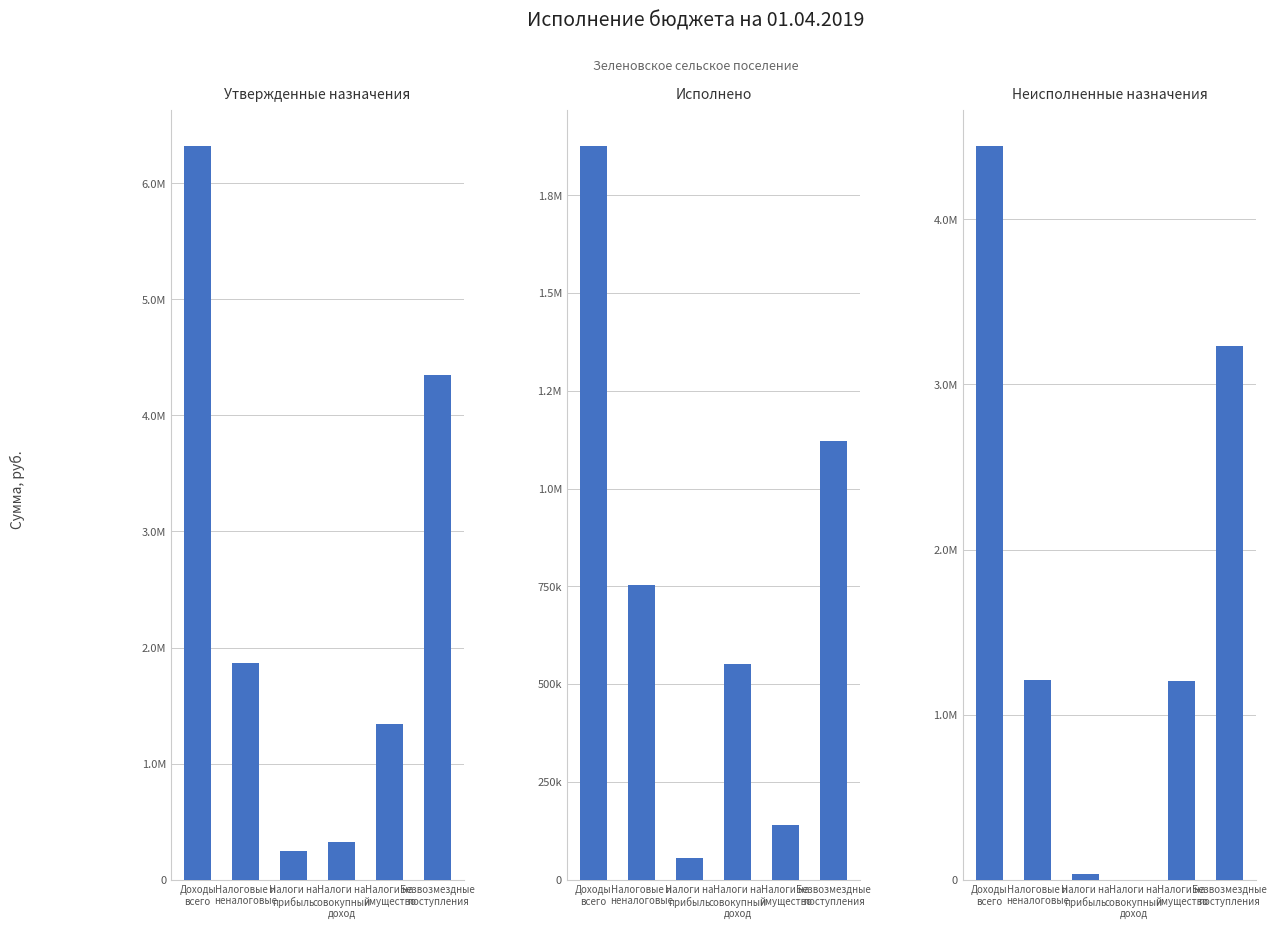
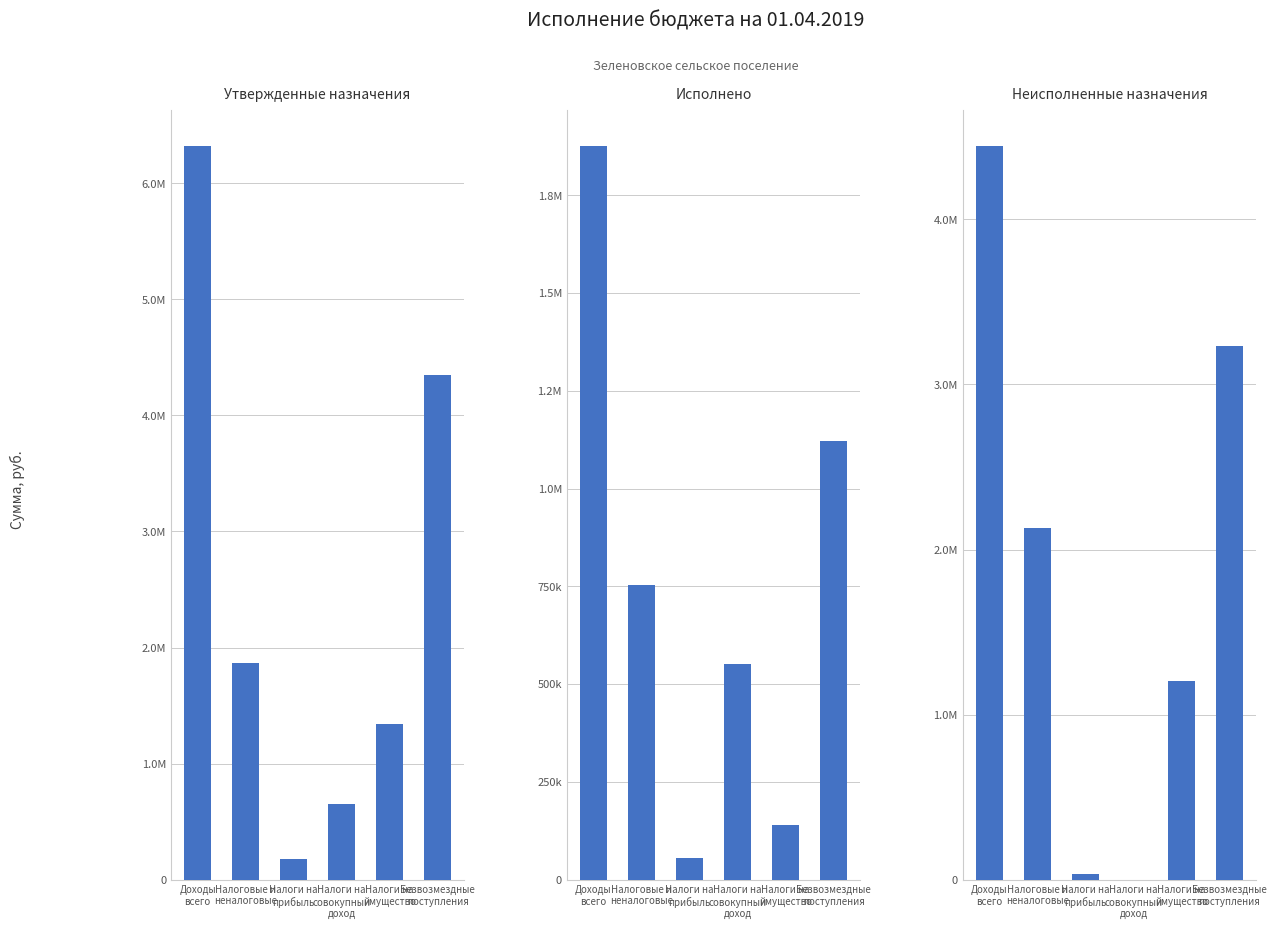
Утвержденные назначения, Налоги на прибыль: 250000 -> 180000
Утвержденные назначения, Налоги на совокупный доход: 320000 -> 650000
Неисполненные назначения, Налоговые и неналоговые: 1210000 -> 2130000
